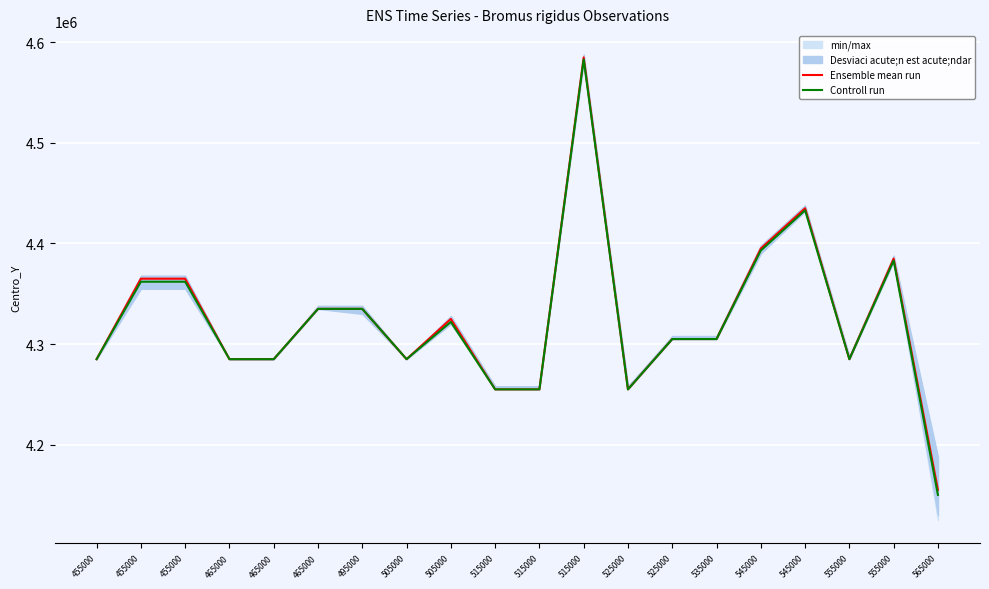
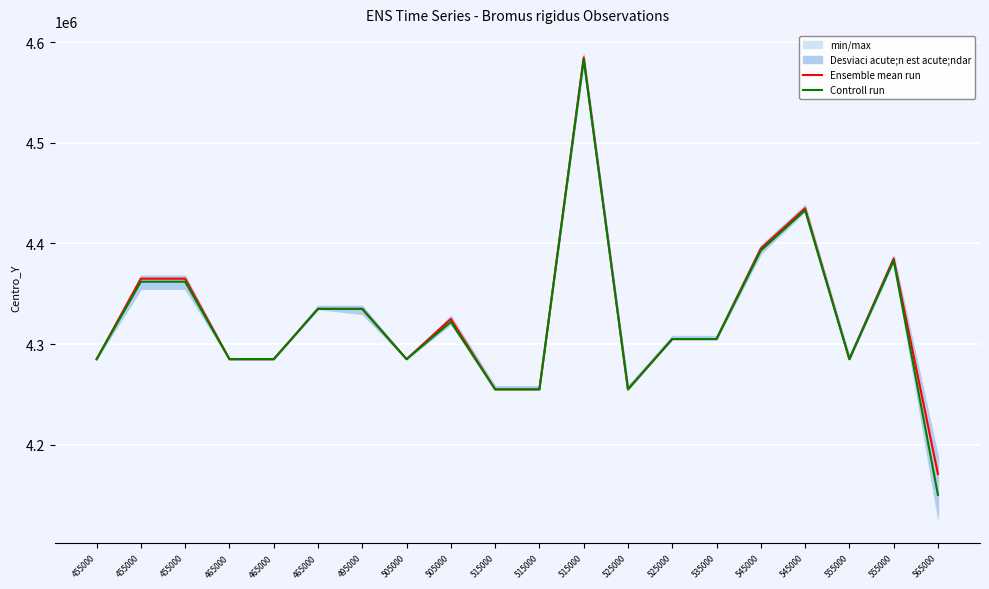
Ensemble mean run, 565000: 4155000 -> 4171000
